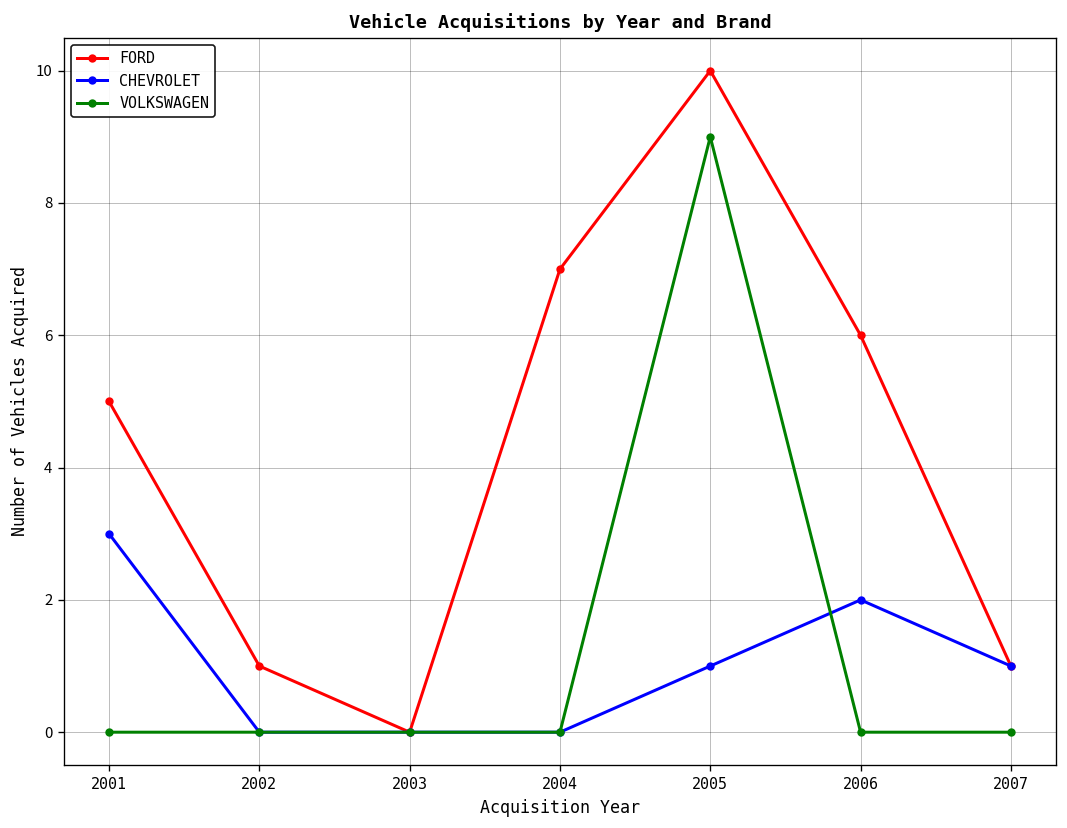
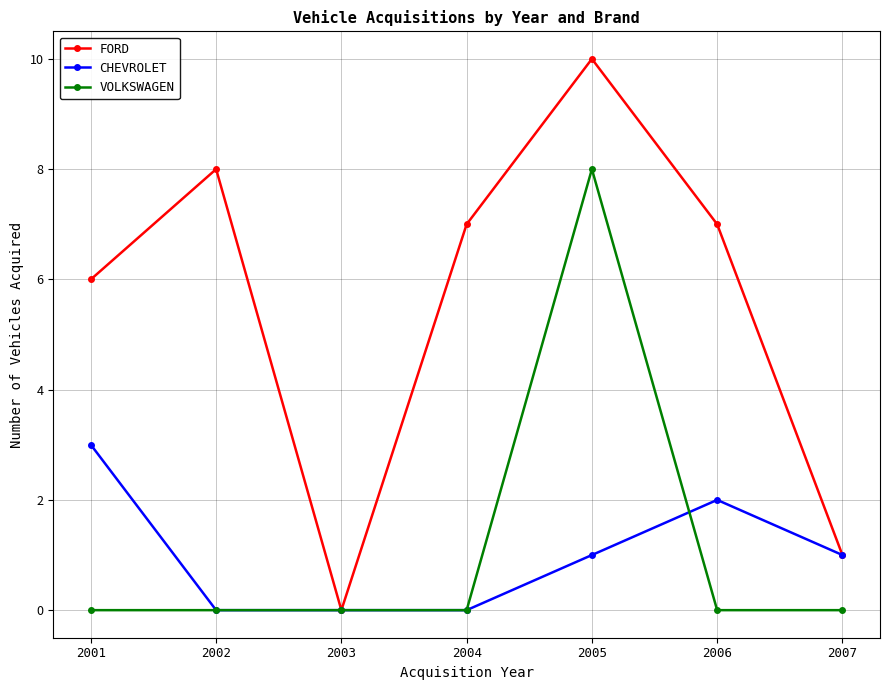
FORD, 2001: 5 -> 6
FORD, 2002: 1 -> 8
VOLKSWAGEN, 2005: 9 -> 8
FORD, 2006: 6 -> 7
